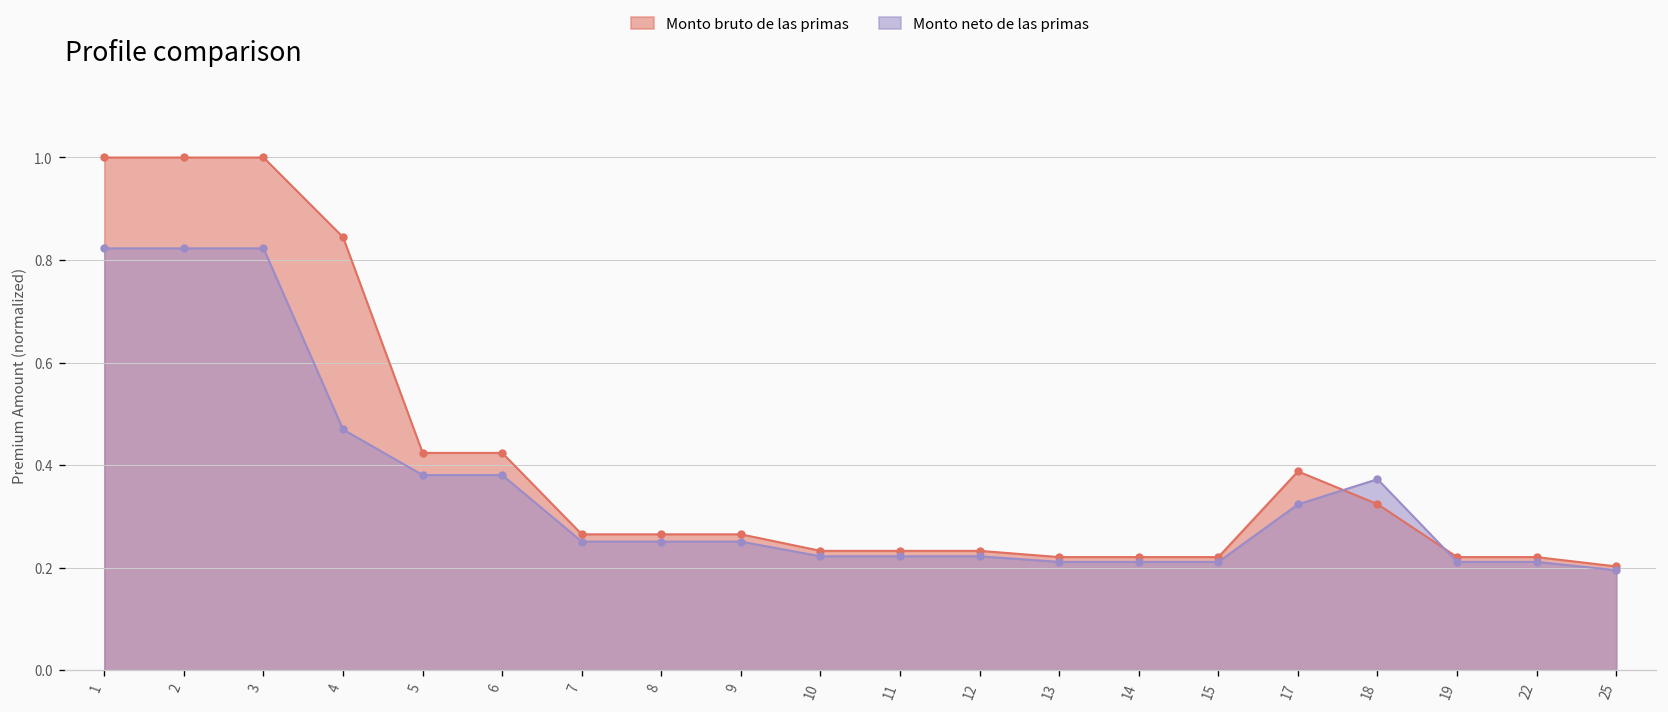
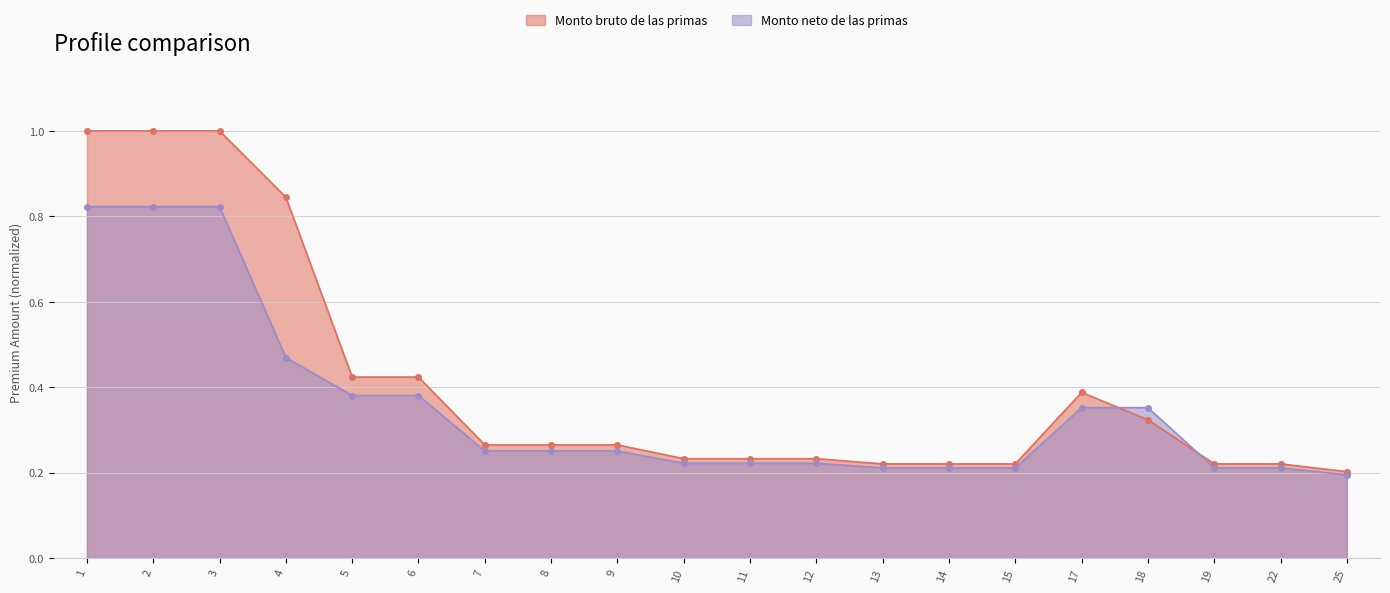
Monto neto de las primas, 17: 0.32 -> 0.35
Monto neto de las primas, 18: 0.37 -> 0.35
